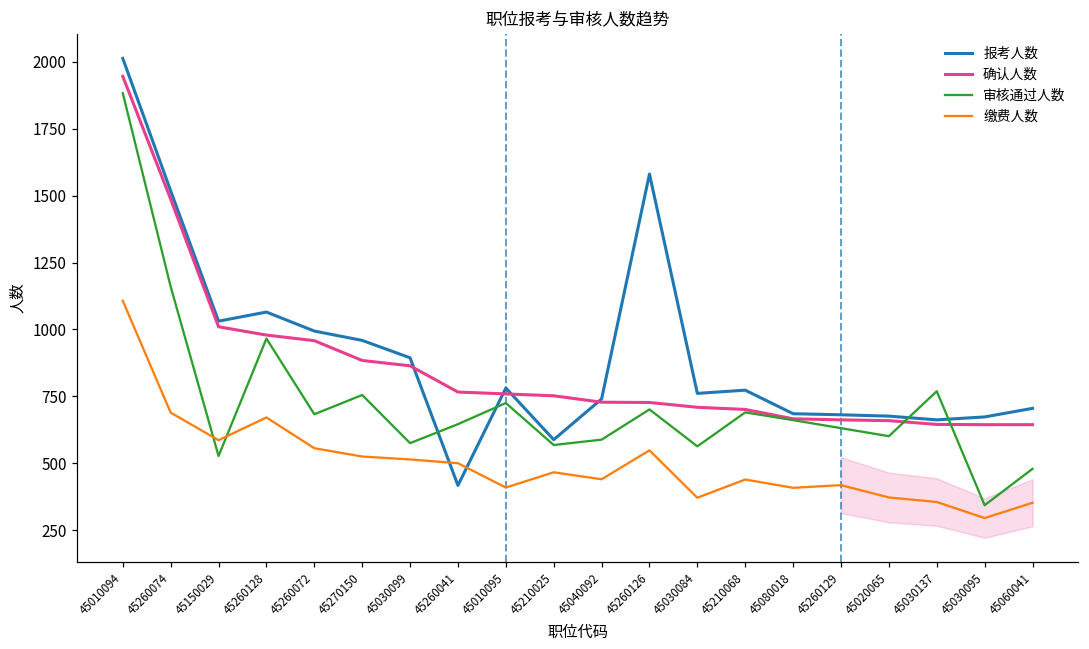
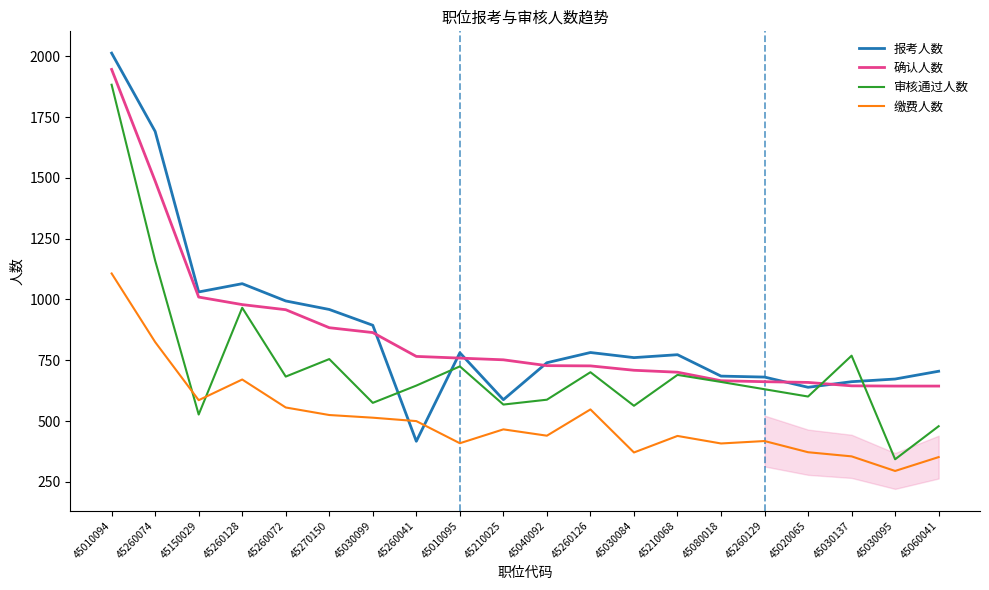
报考人数, 45260074: 1520 -> 1690
缴费人数, 45260074: 690 -> 830
报考人数, 45260126: 1580 -> 780
报考人数, 45020065: 680 -> 640
